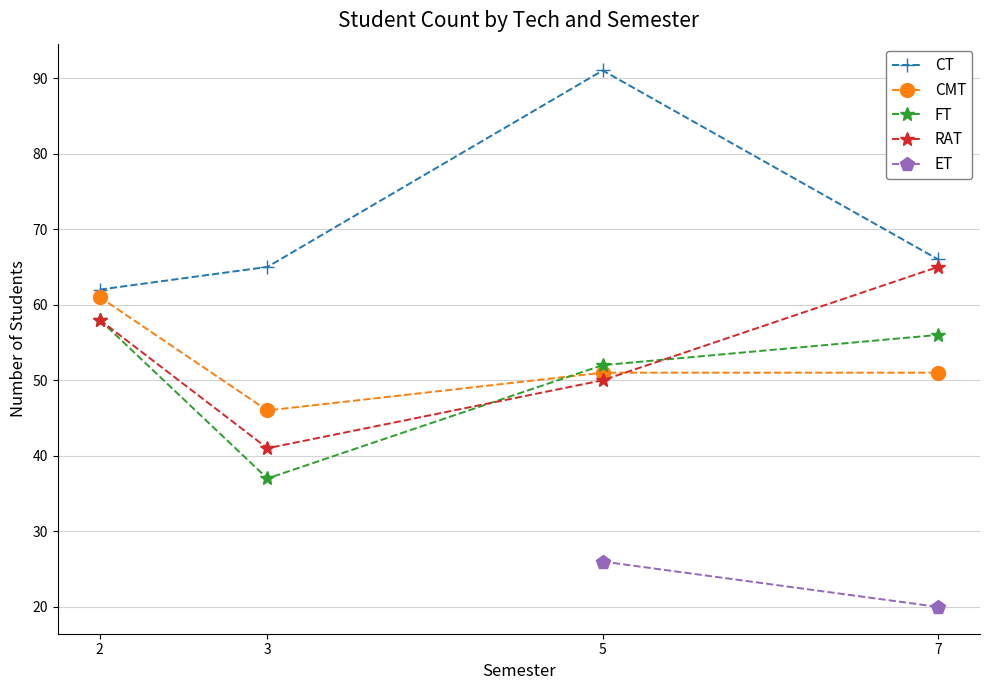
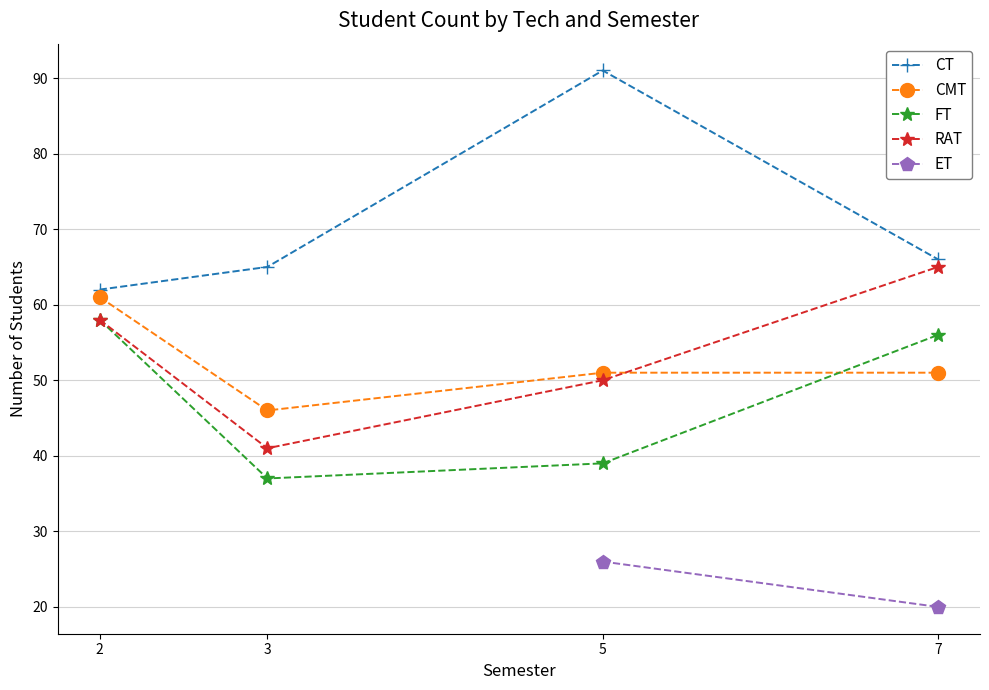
FT, 5: 52 -> 39
